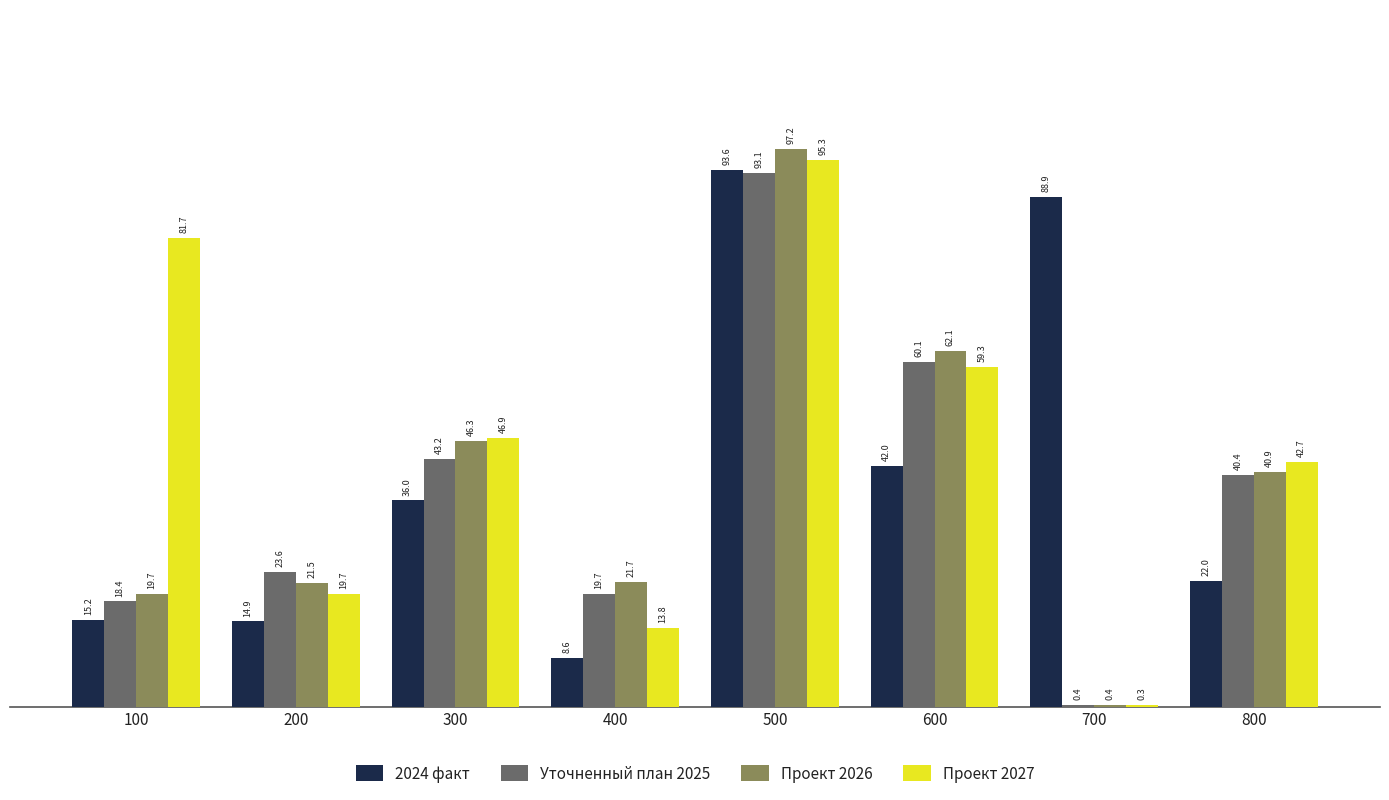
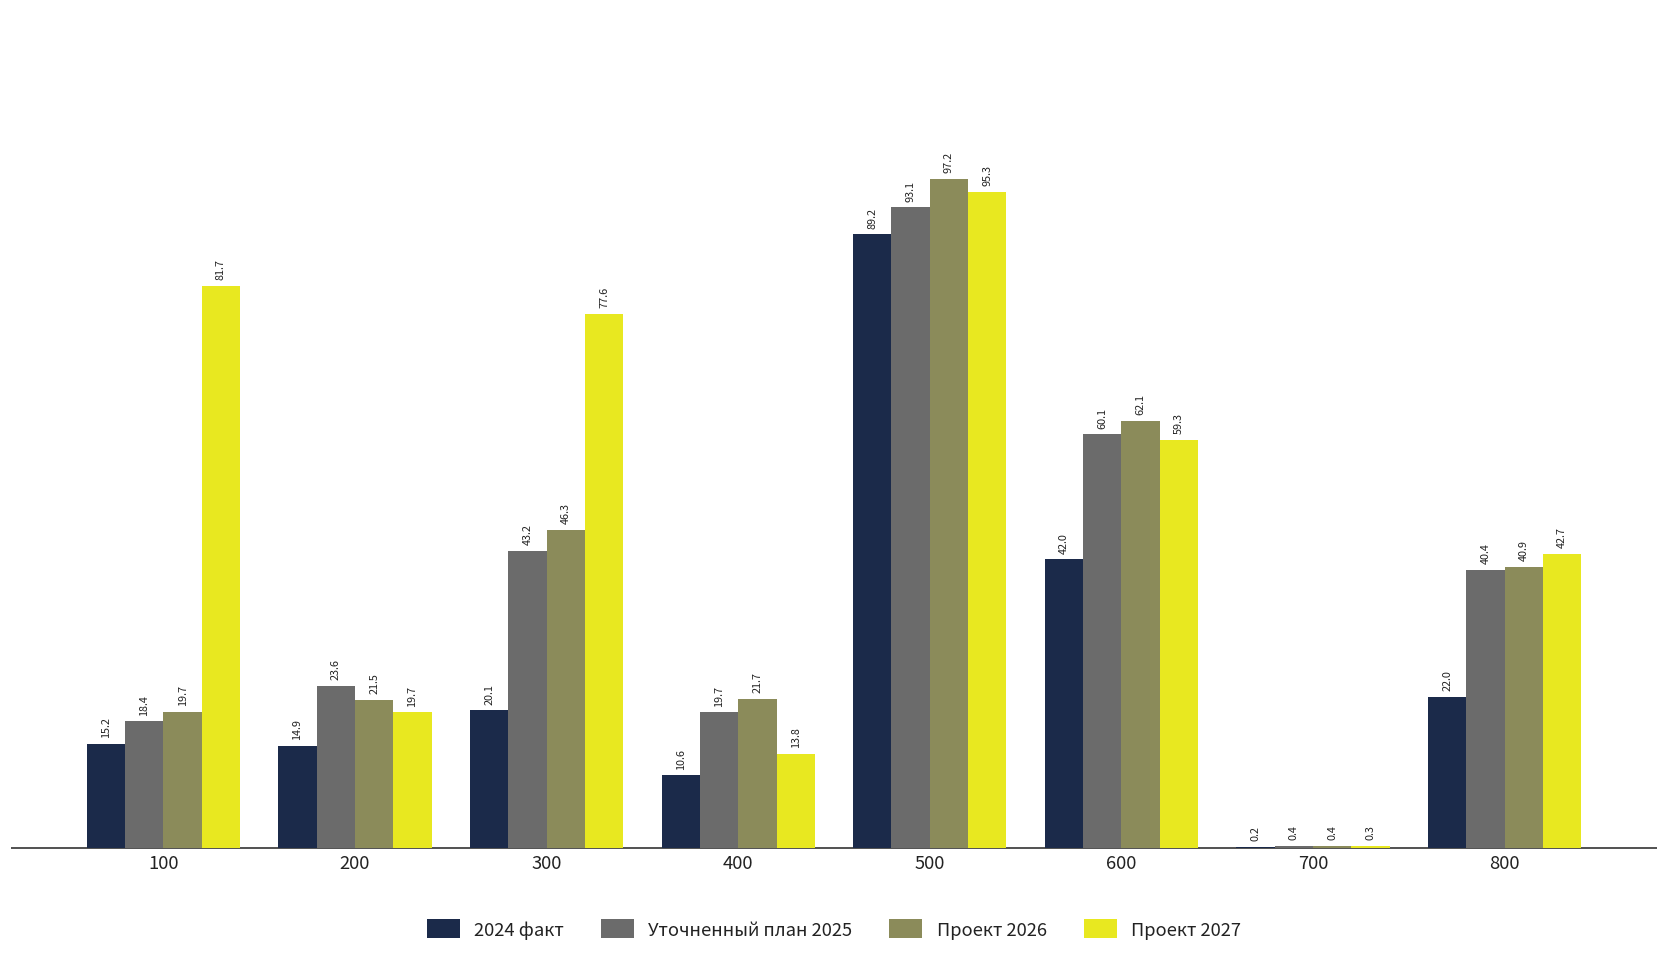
2024 факт, 300: 36.0 -> 20.1
Проект 2027, 300: 46.9 -> 77.6
2024 факт, 400: 8.6 -> 10.6
2024 факт, 500: 93.6 -> 89.2
2024 факт, 700: 88.9 -> 0.2
